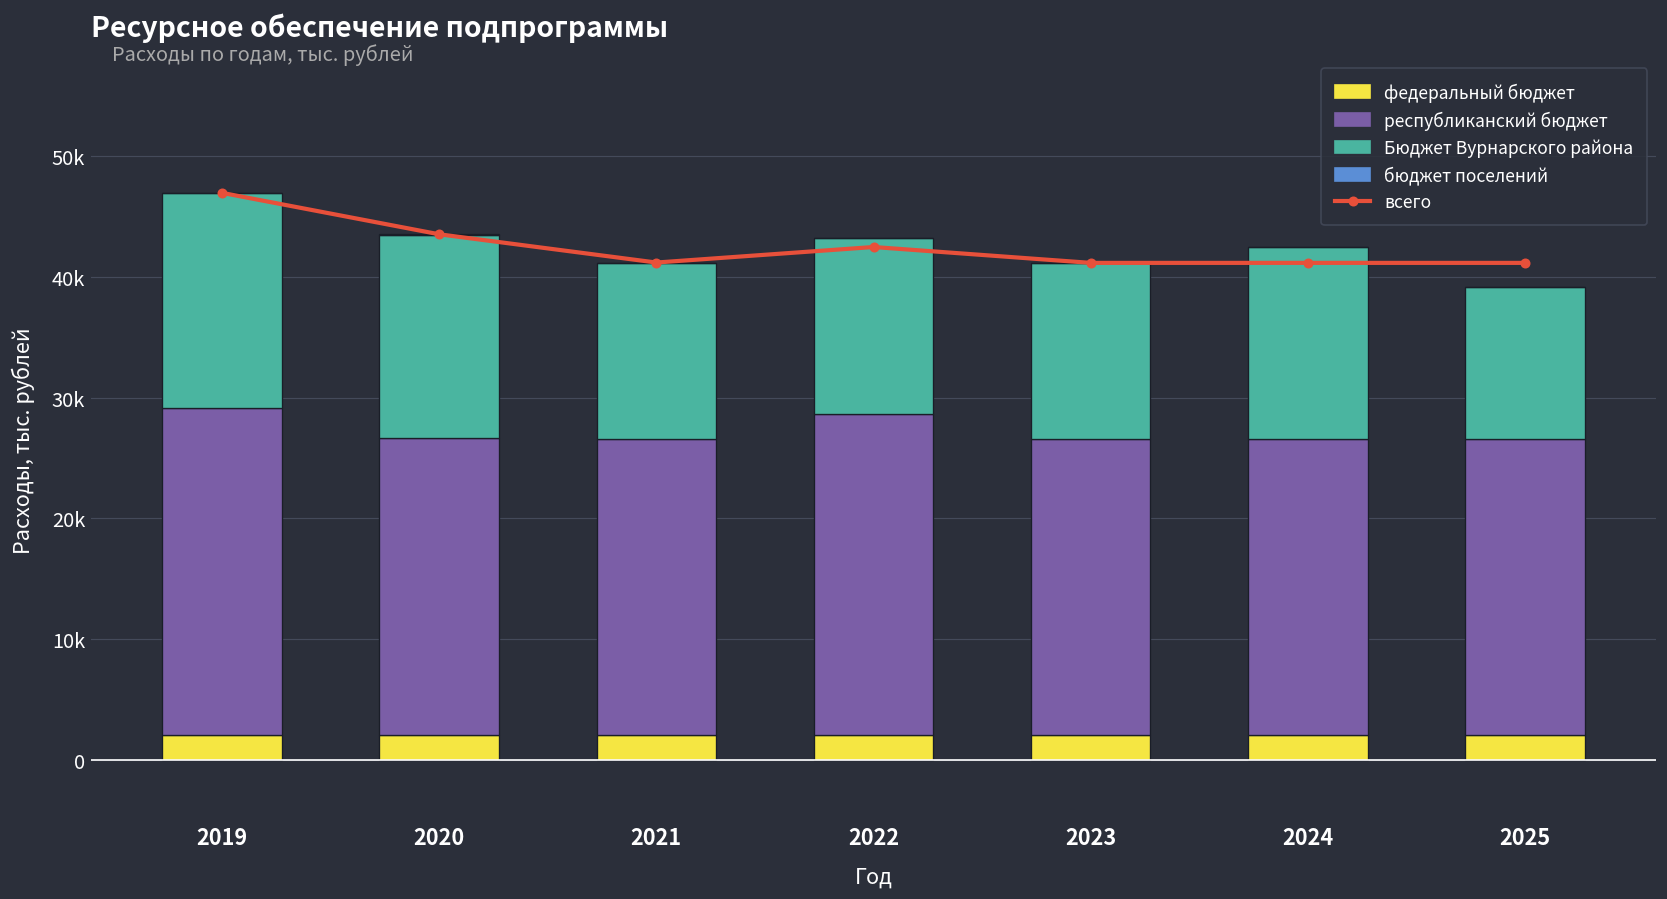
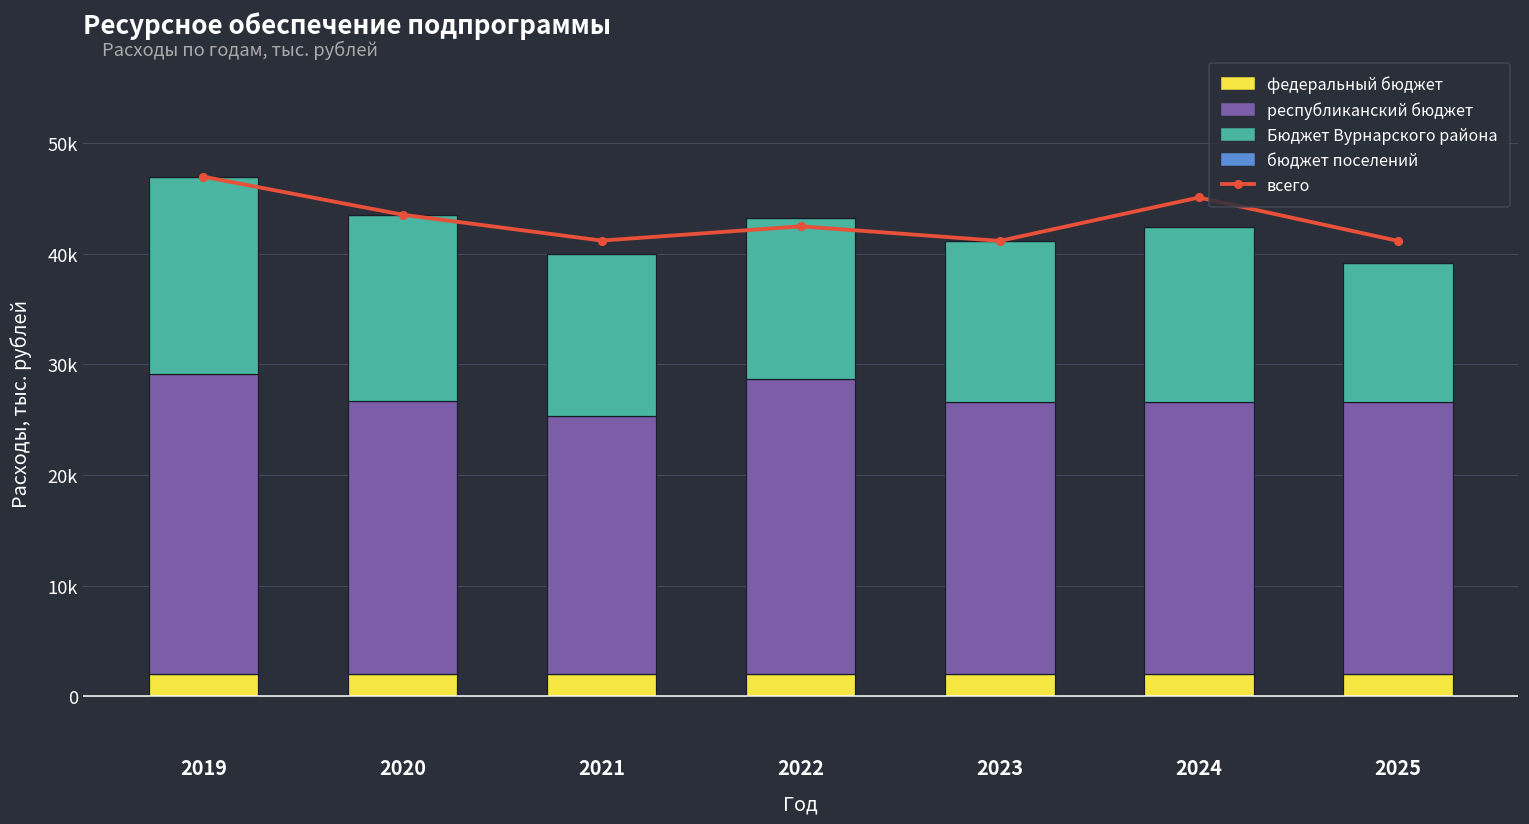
республиканский бюджет, 2021: 24500 -> 23300
всего, 2024: 41200 -> 45100
